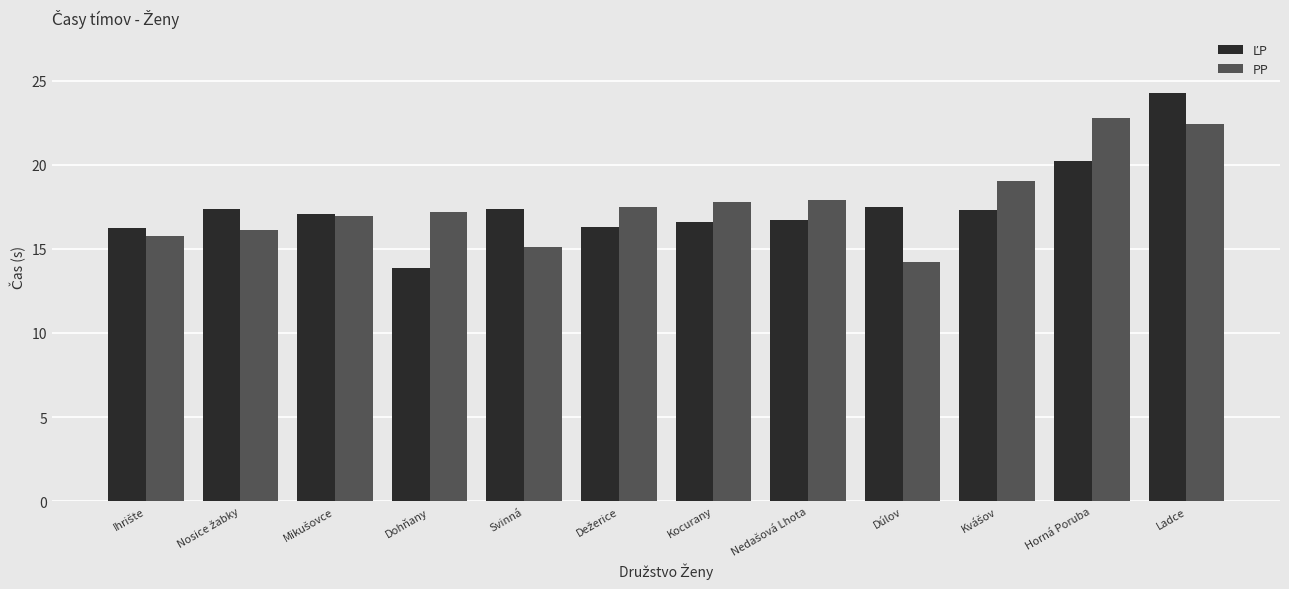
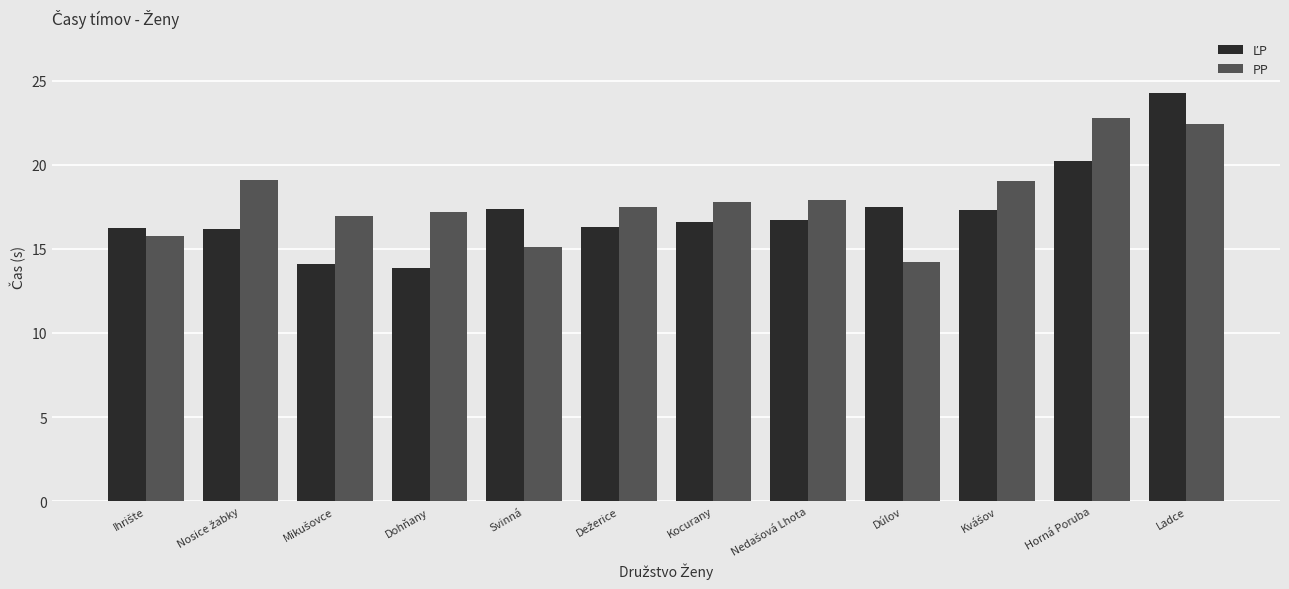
ĽP, Nosice žabky: 17.4 -> 16.2
PP, Nosice žabky: 16.1 -> 19.1
ĽP, Mikušovce: 17.0 -> 14.1
